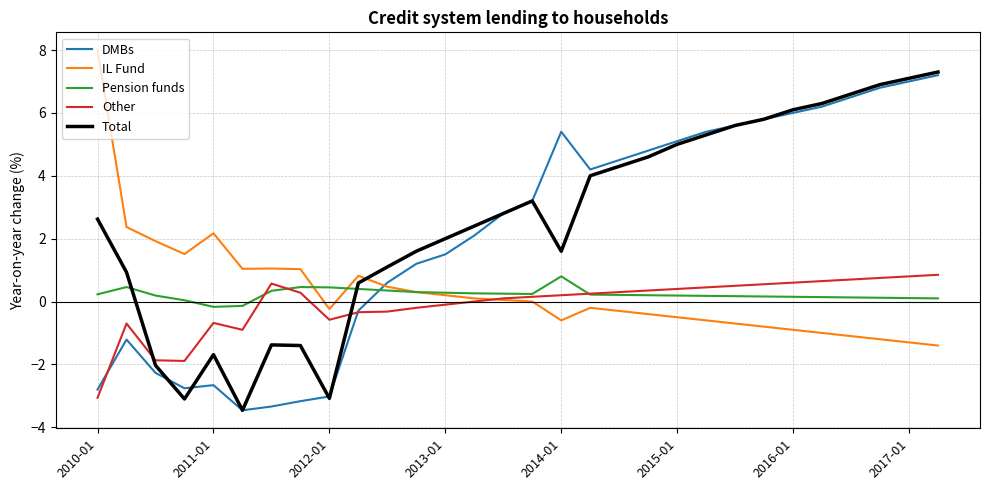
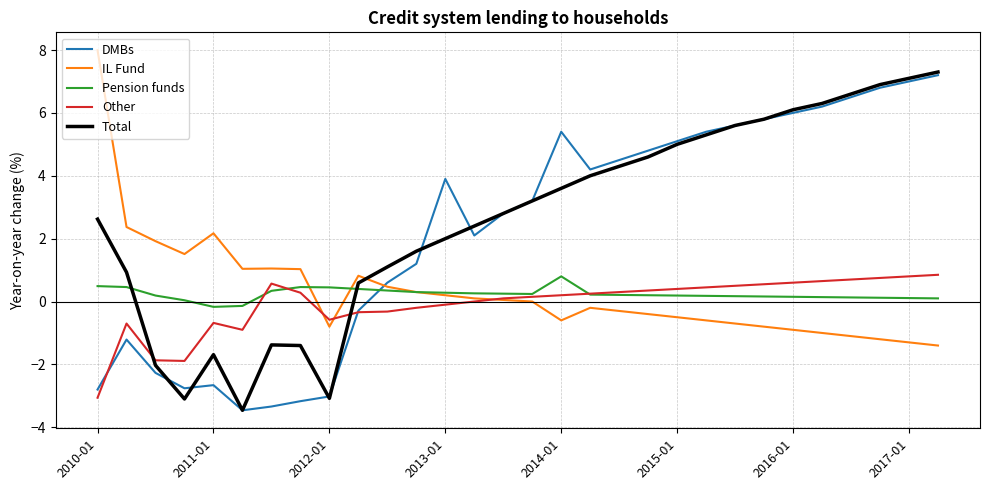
Pension funds, 2010-01: 0.2 -> 0.5
IL Fund, 2012-01: -0.2 -> -0.8
DMBs, 2013-01: 1.5 -> 3.9
Total, 2014-01: 1.6 -> 3.6
